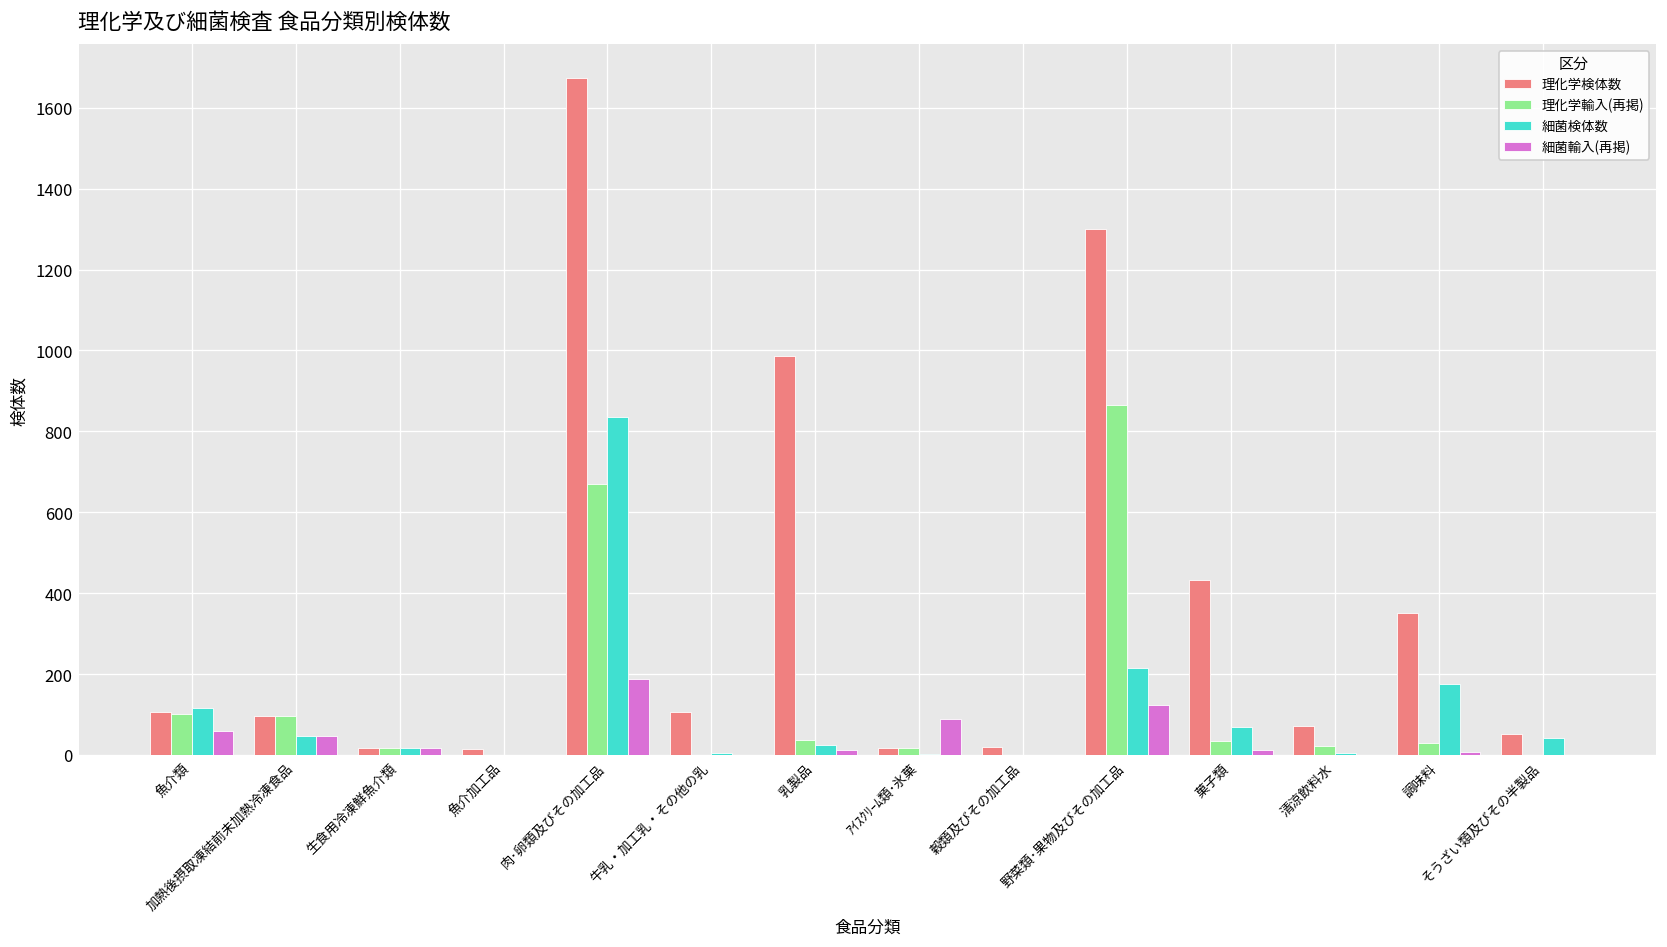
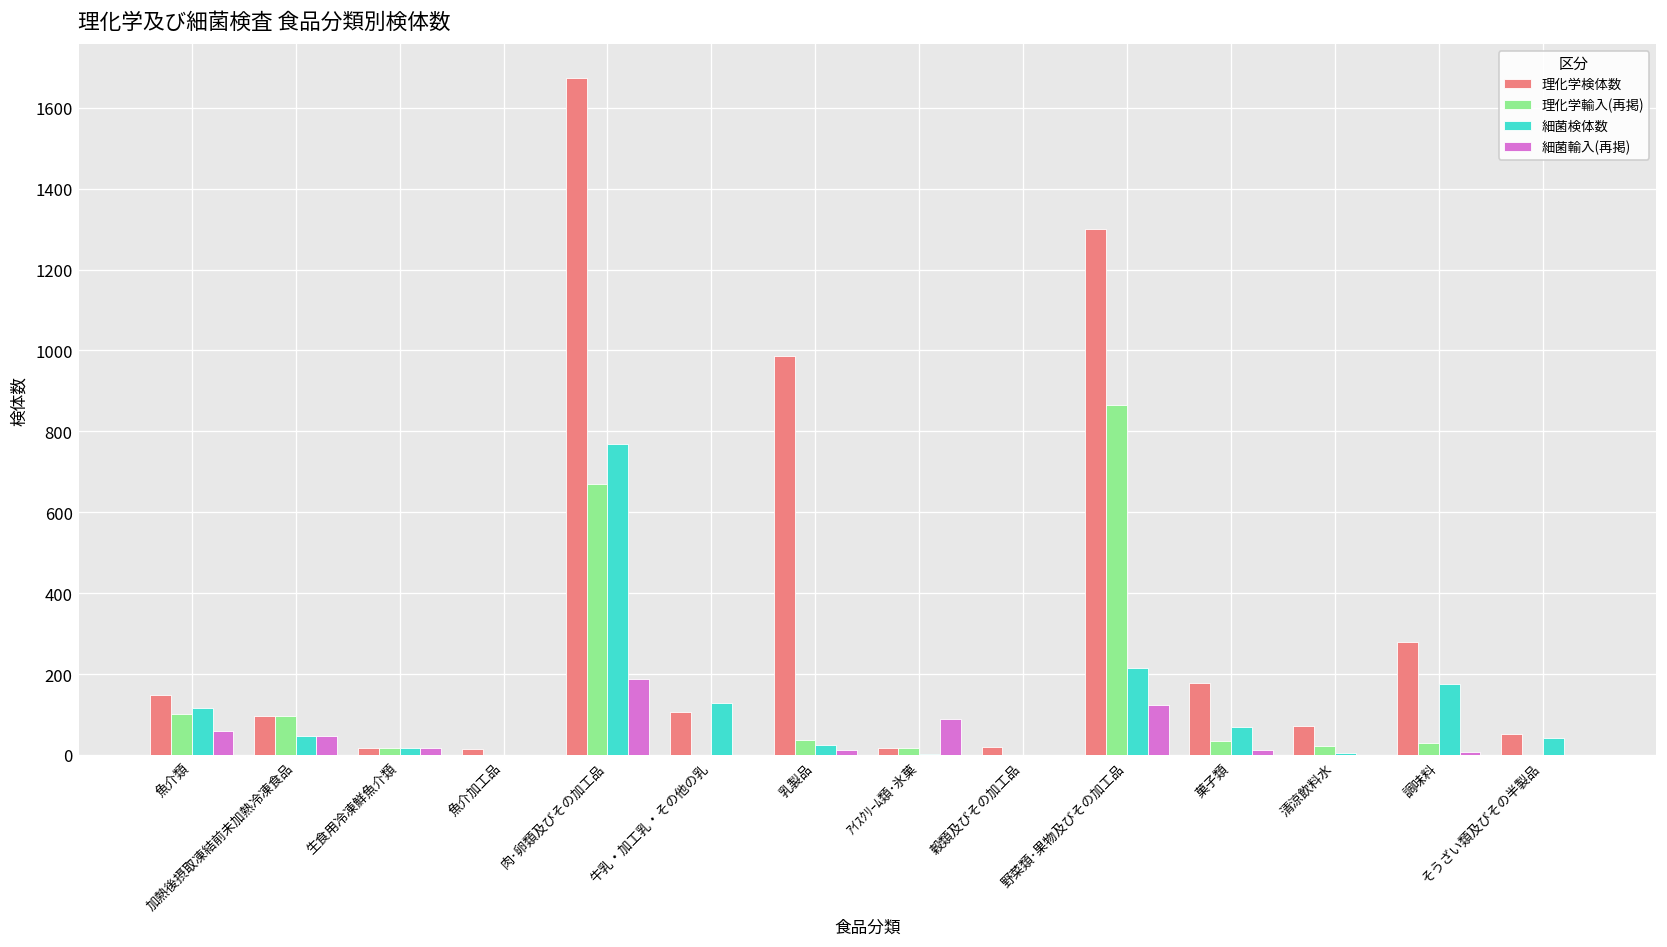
理化学検体数, 魚介類: 110 -> 150
細菌検体数, 肉･卵類及びその加工品: 840 -> 770
細菌検体数, 牛乳・加工乳・その他の乳: 0 -> 130
理化学検体数, 菓子類: 430 -> 180
理化学検体数, 調味料: 350 -> 280
